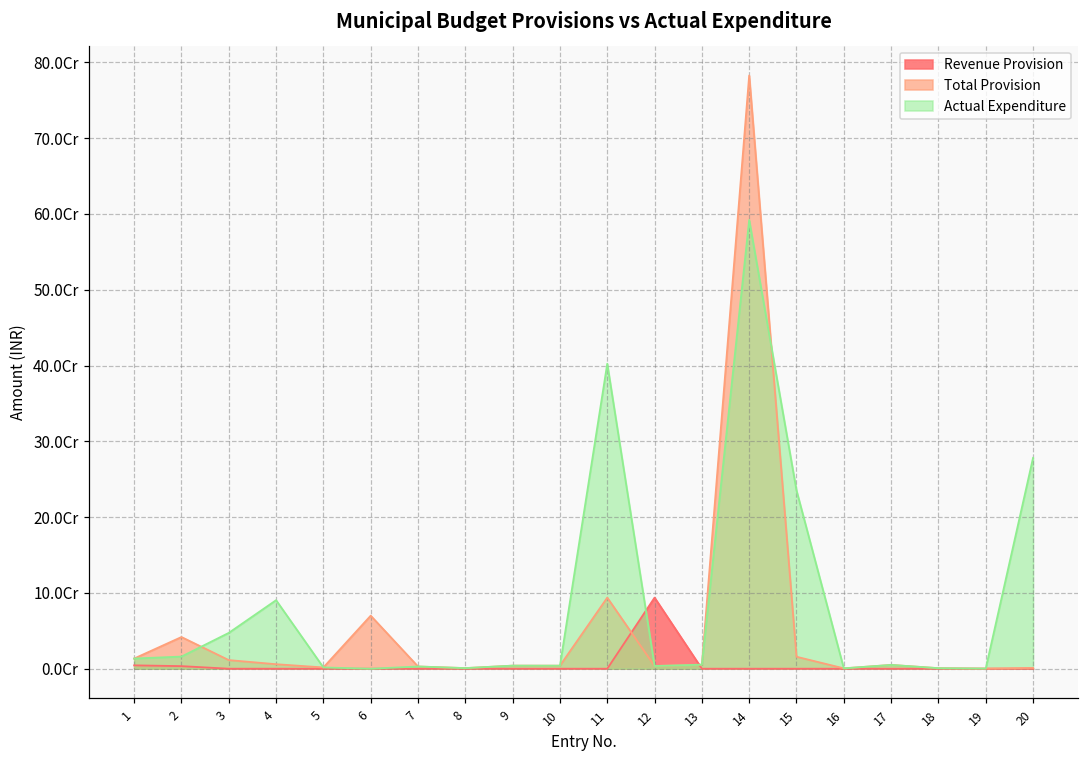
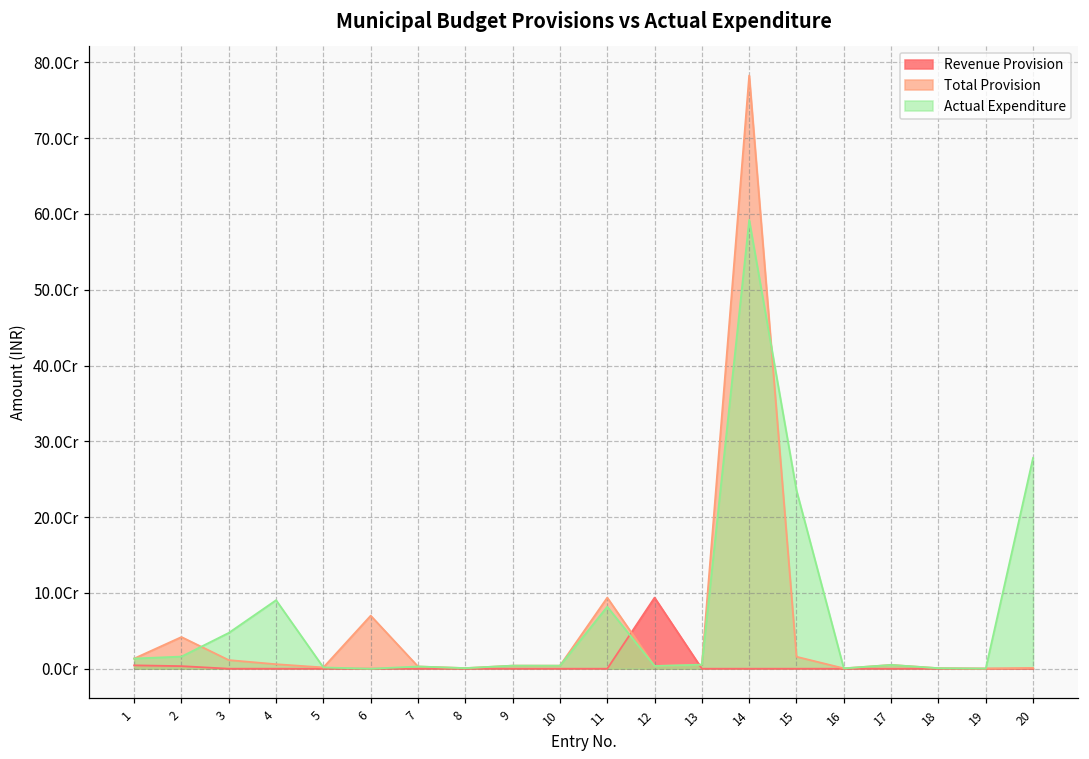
Actual Expenditure, 11: 40Cr -> 8Cr
